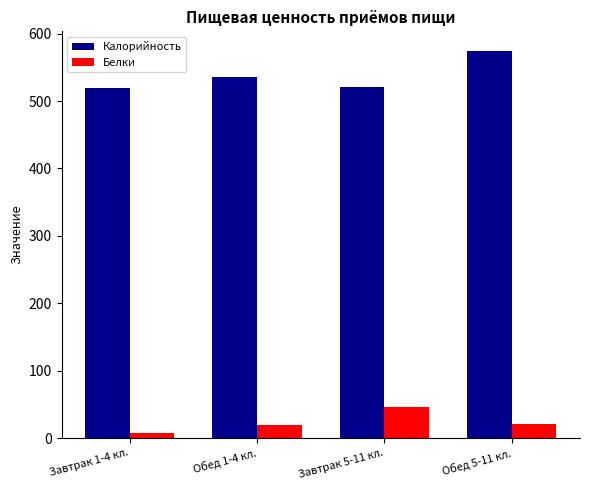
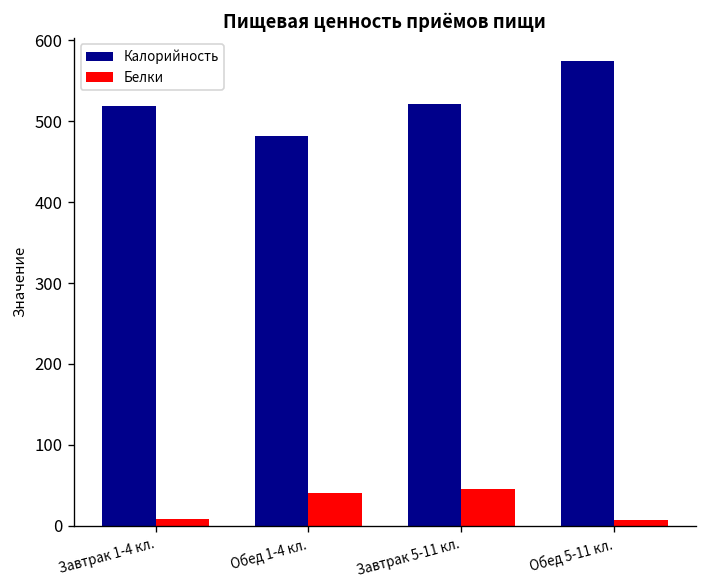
Калорийность, Обед 1-4 кл.: 540 -> 480
Белки, Обед 1-4 кл.: 20 -> 40
Белки, Обед 5-11 кл.: 20 -> 10
